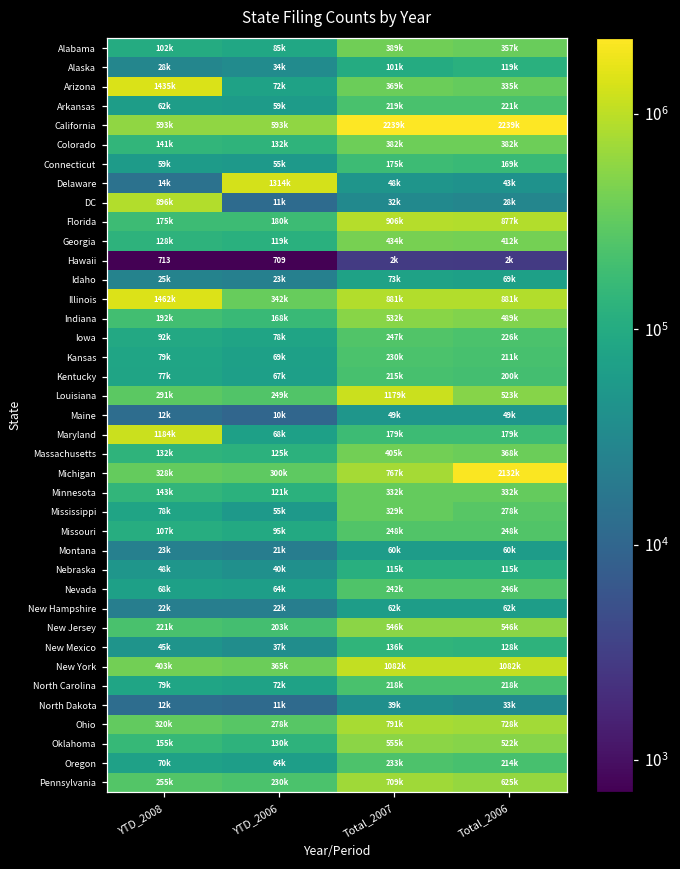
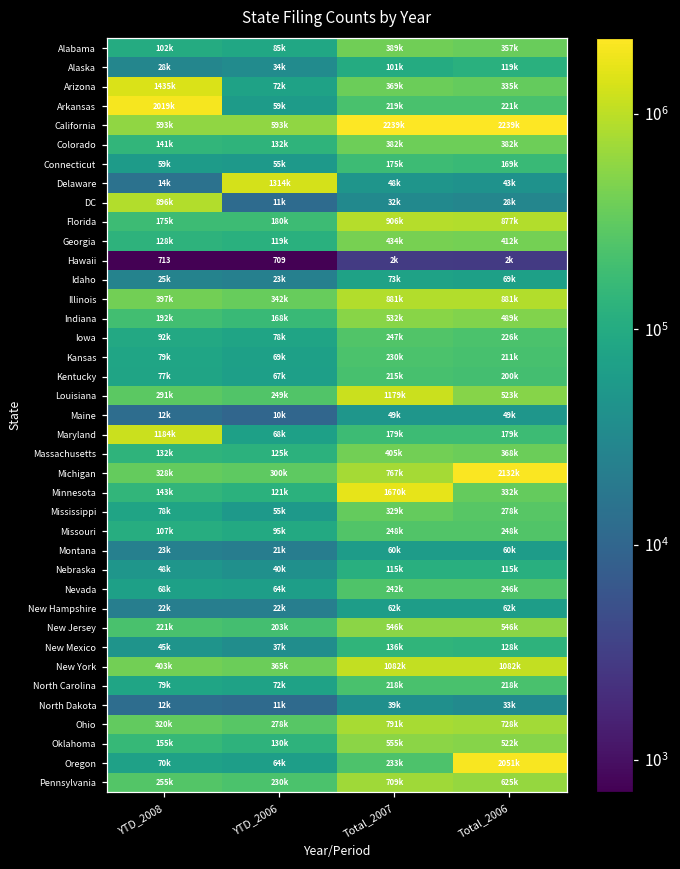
Arkansas, YTD_2008: 62k -> 2019k
Illinois, YTD_2008: 1462k -> 397k
Minnesota, Total_2007: 332k -> 1670k
Oregon, Total_2006: 214k -> 2051k
